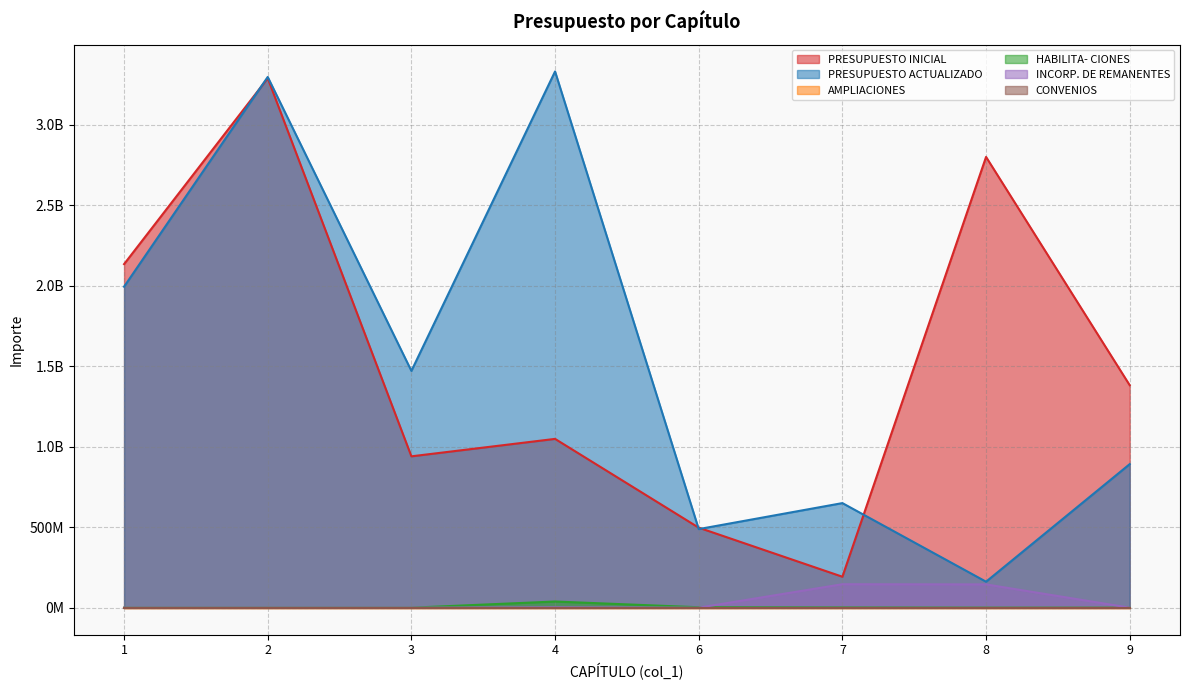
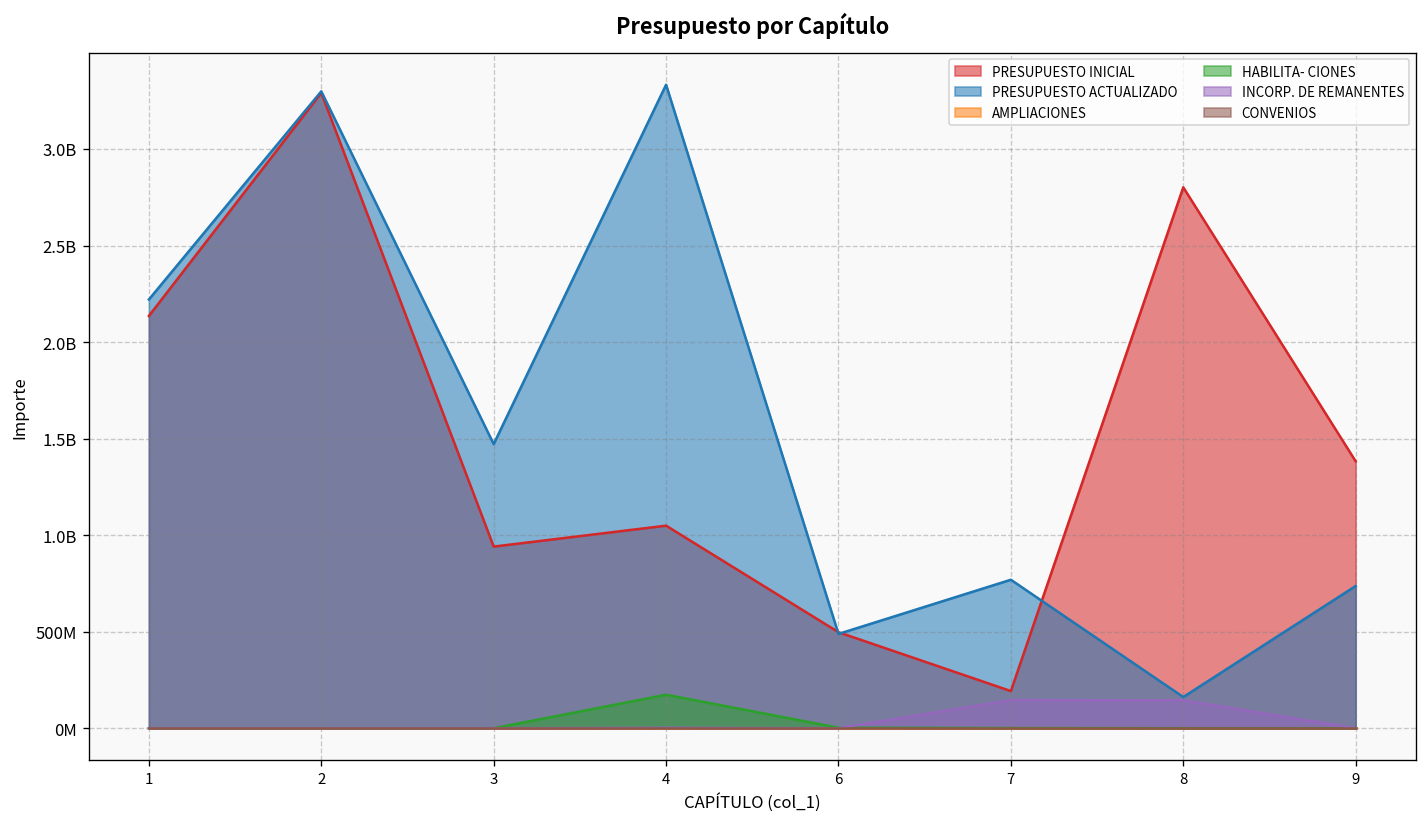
PRESUPUESTO ACTUALIZADO, 1: 2000000000 -> 2220000000
HABILITA- CIONES, 4: 40000000 -> 170000000
PRESUPUESTO ACTUALIZADO, 7: 650000000 -> 770000000
PRESUPUESTO ACTUALIZADO, 9: 890000000 -> 740000000
